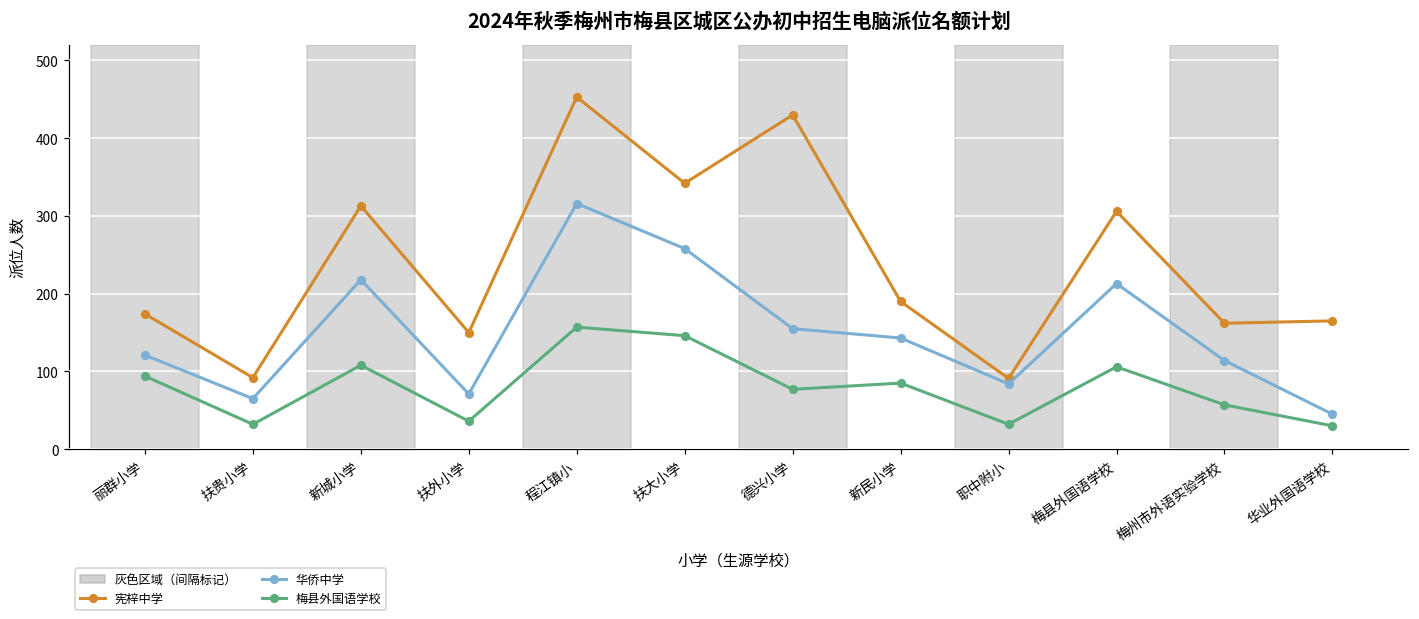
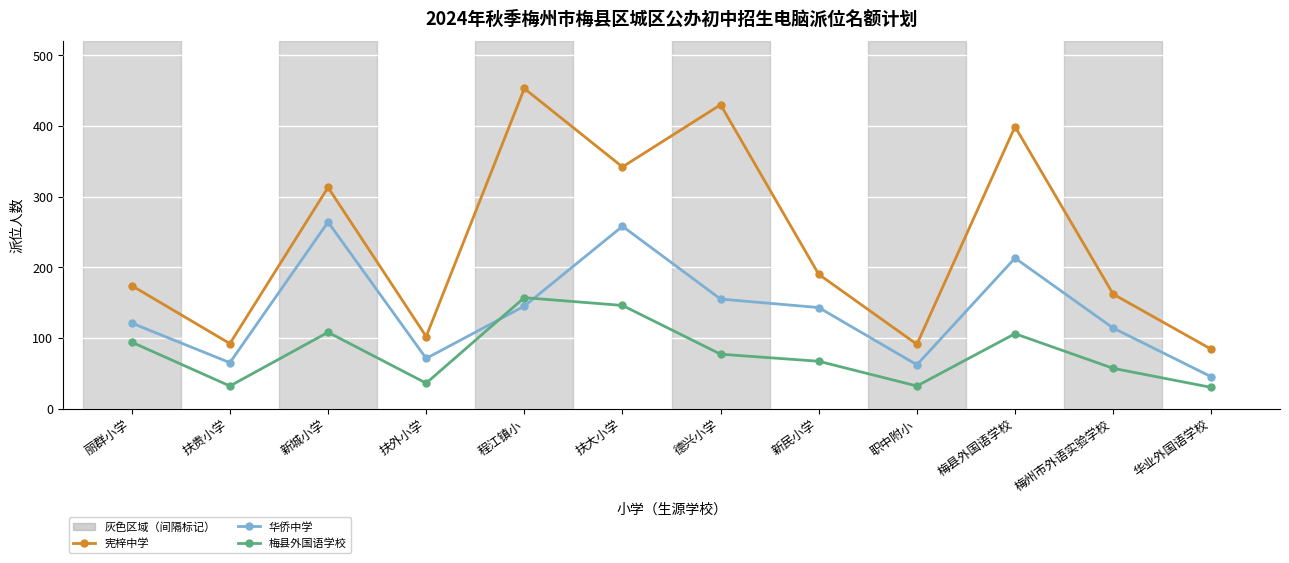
华侨中学, 新城小学: 220 -> 260
宪梓中学, 扶外小学: 150 -> 100
华侨中学, 程江镇小: 320 -> 150
梅县外国语学校, 新民小学: 90 -> 70
华侨中学, 职中附小: 80 -> 60
宪梓中学, 梅县外国语学校: 310 -> 400
宪梓中学, 华业外国语学校: 170 -> 80
